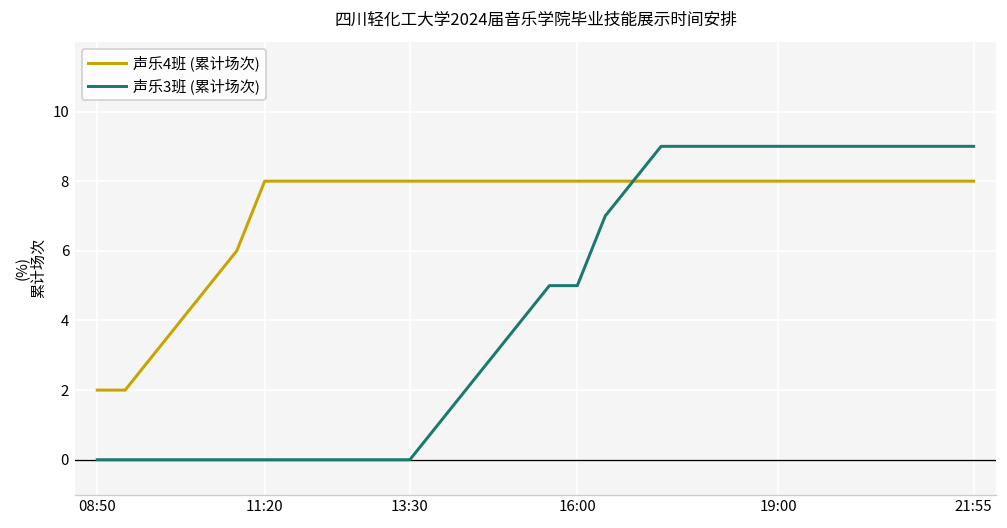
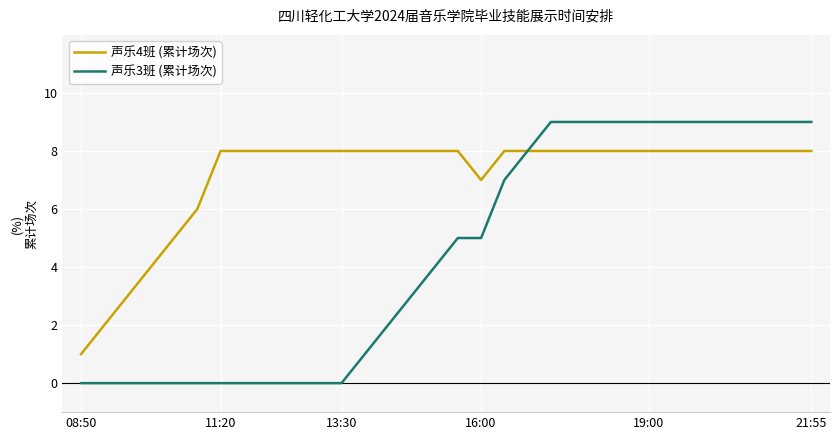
声乐4班 (累计场次), 08:50: 2 -> 1
声乐4班 (累计场次), 16:00: 8 -> 7
